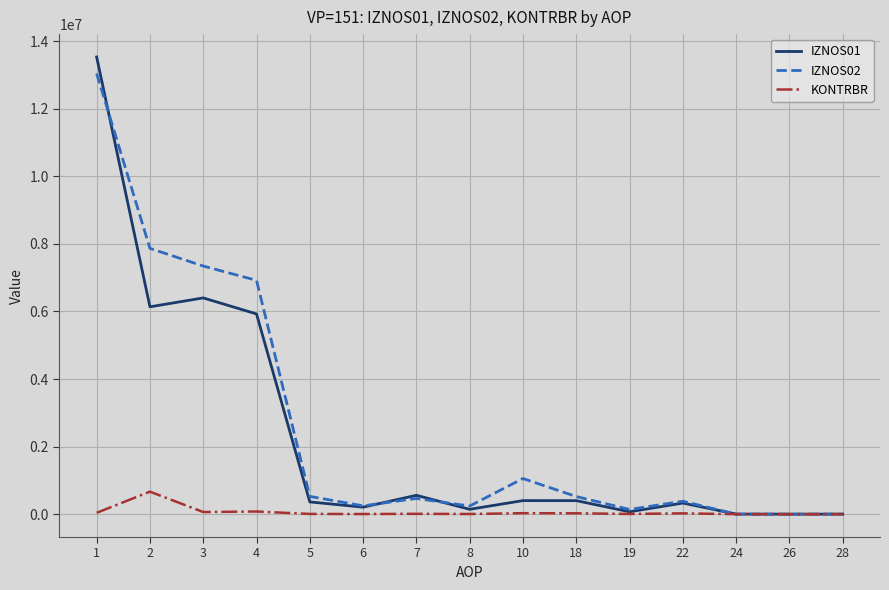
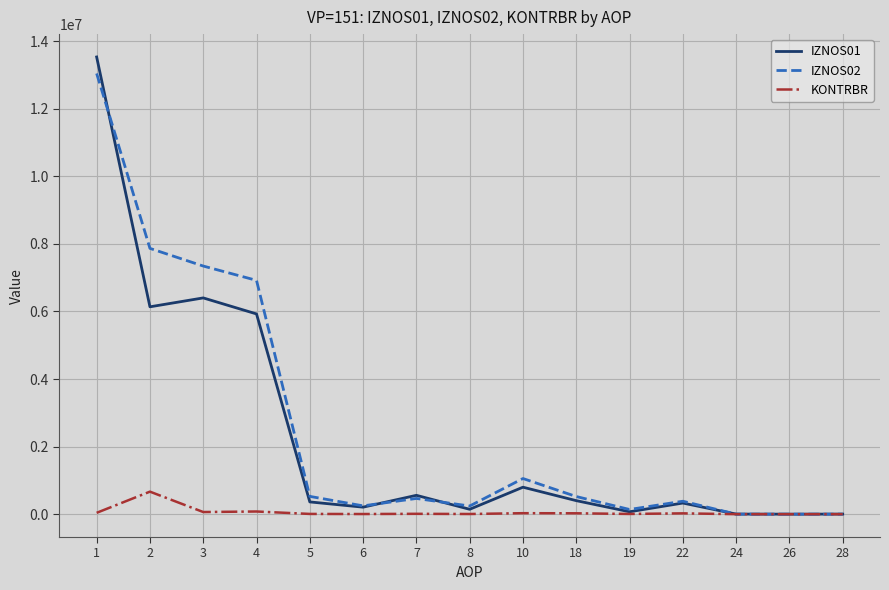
IZNOS01, 10: 400000 -> 800000
